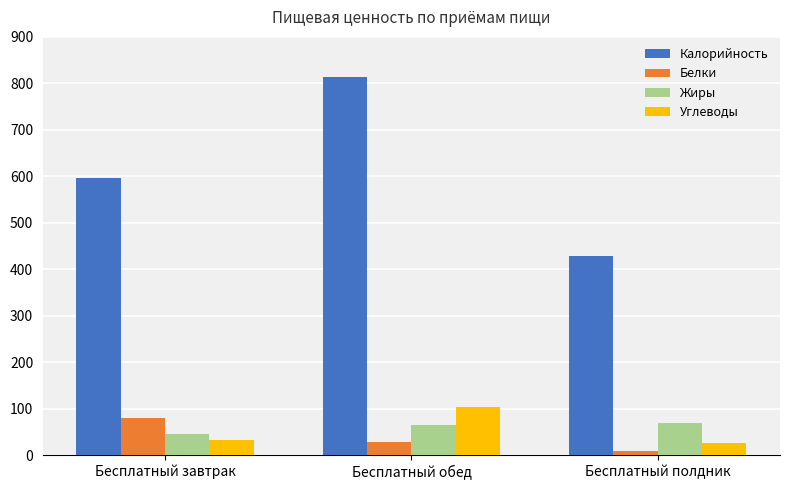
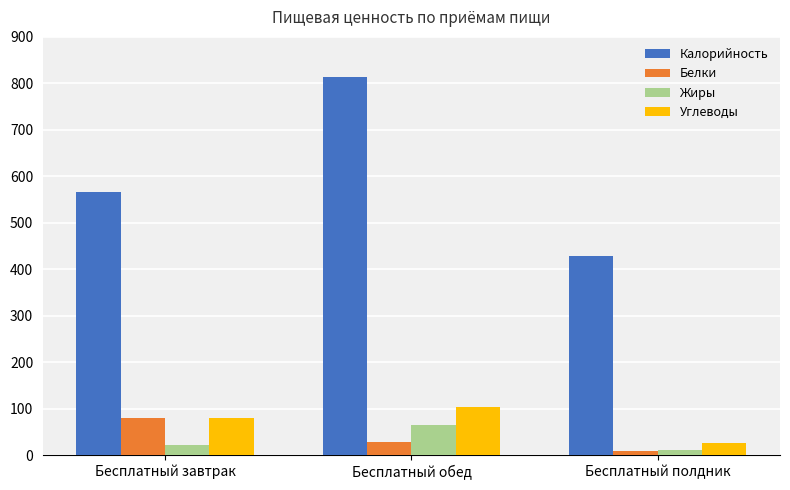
Калорийность, Бесплатный завтрак: 600 -> 570
Жиры, Бесплатный завтрак: 50 -> 20
Углеводы, Бесплатный завтрак: 30 -> 80
Жиры, Бесплатный полдник: 70 -> 10
